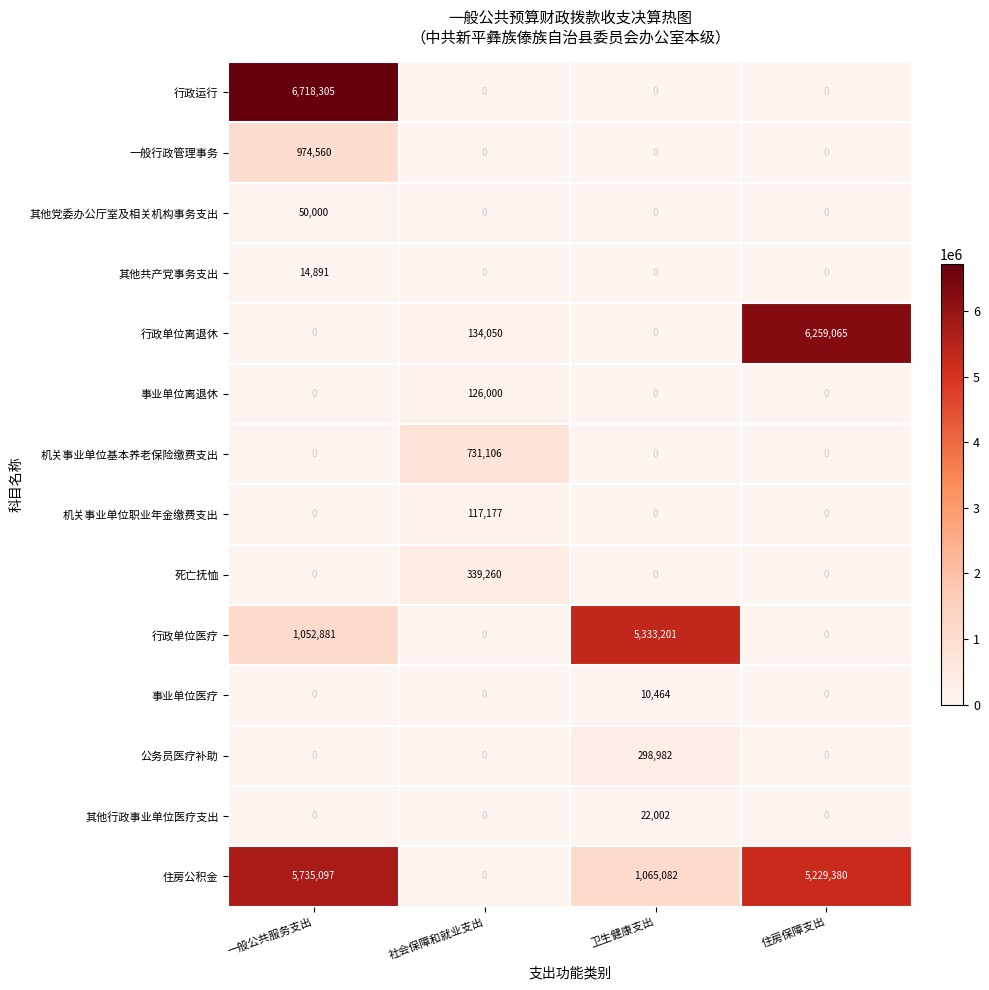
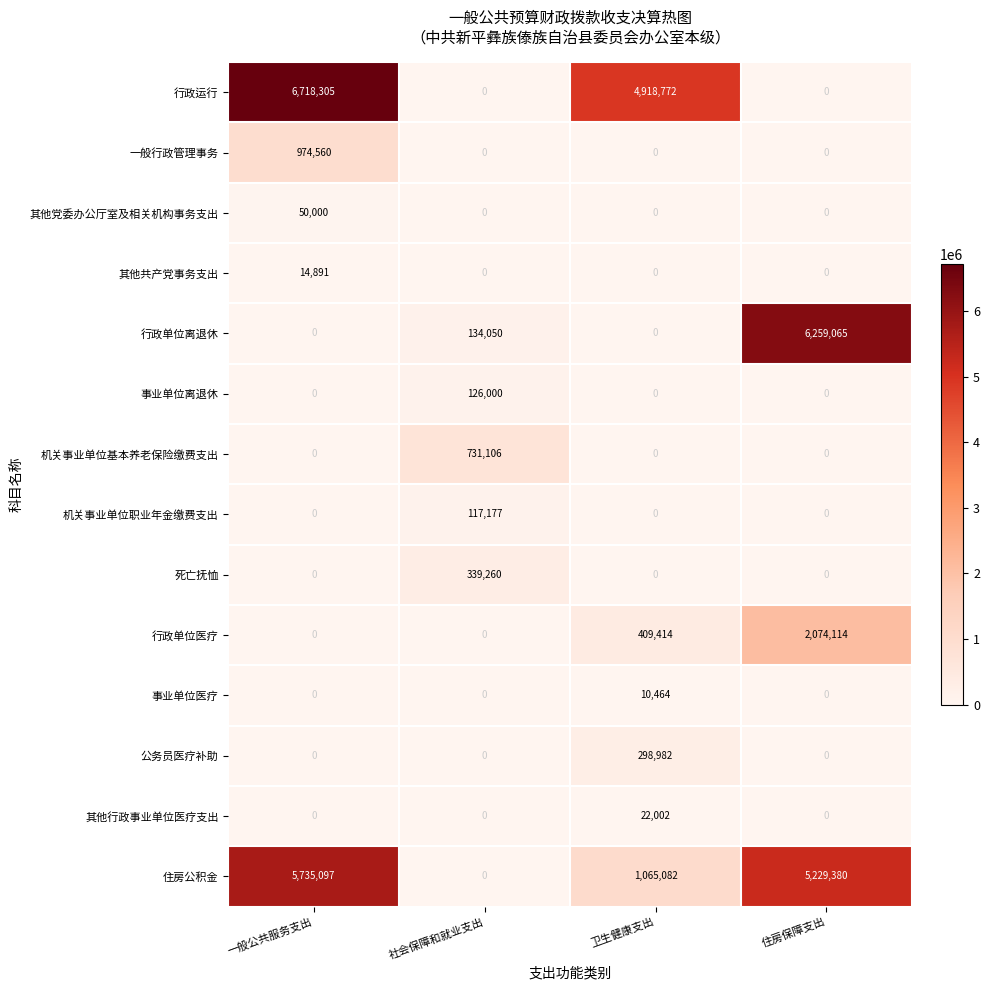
行政运行, 卫生健康支出: 0 -> 4,918,772
行政单位医疗, 一般公共服务支出: 1,052,881 -> 0
行政单位医疗, 卫生健康支出: 5,333,201 -> 409,414
行政单位医疗, 住房保障支出: 0 -> 2,074,114
